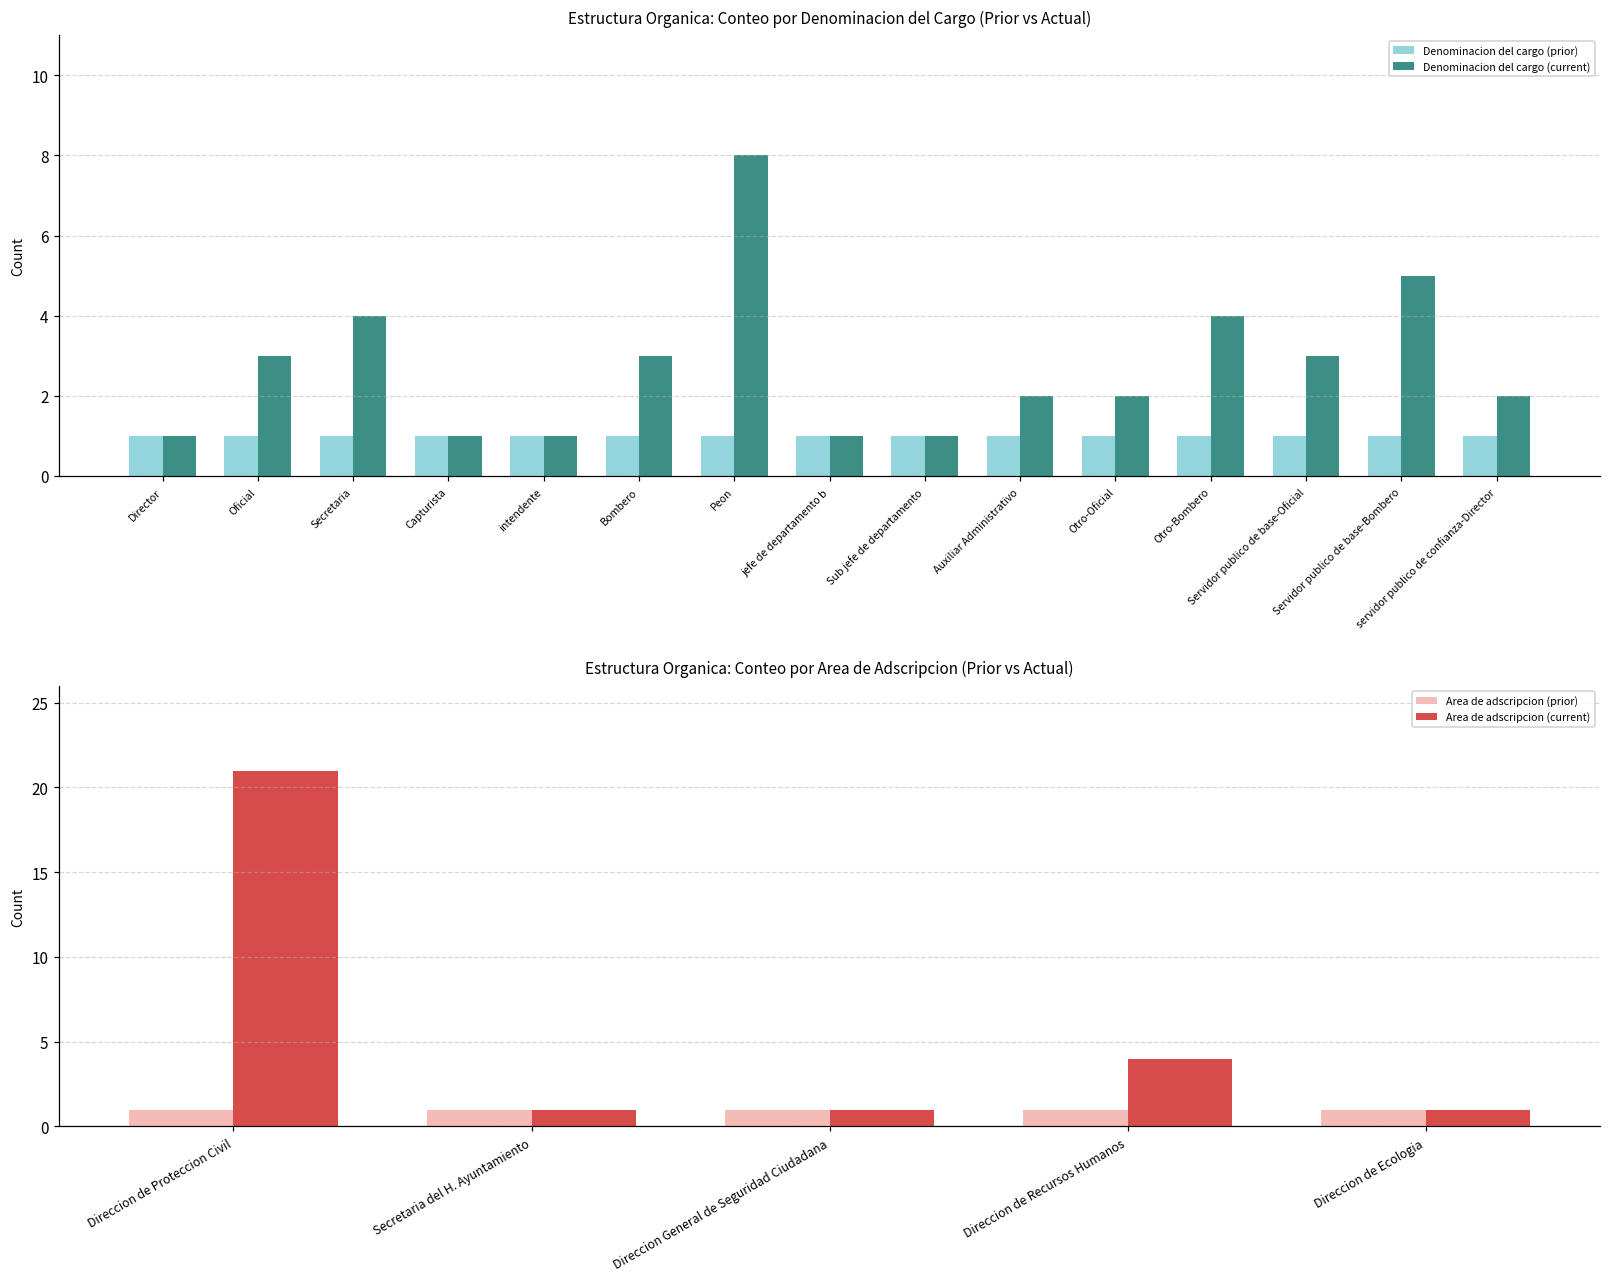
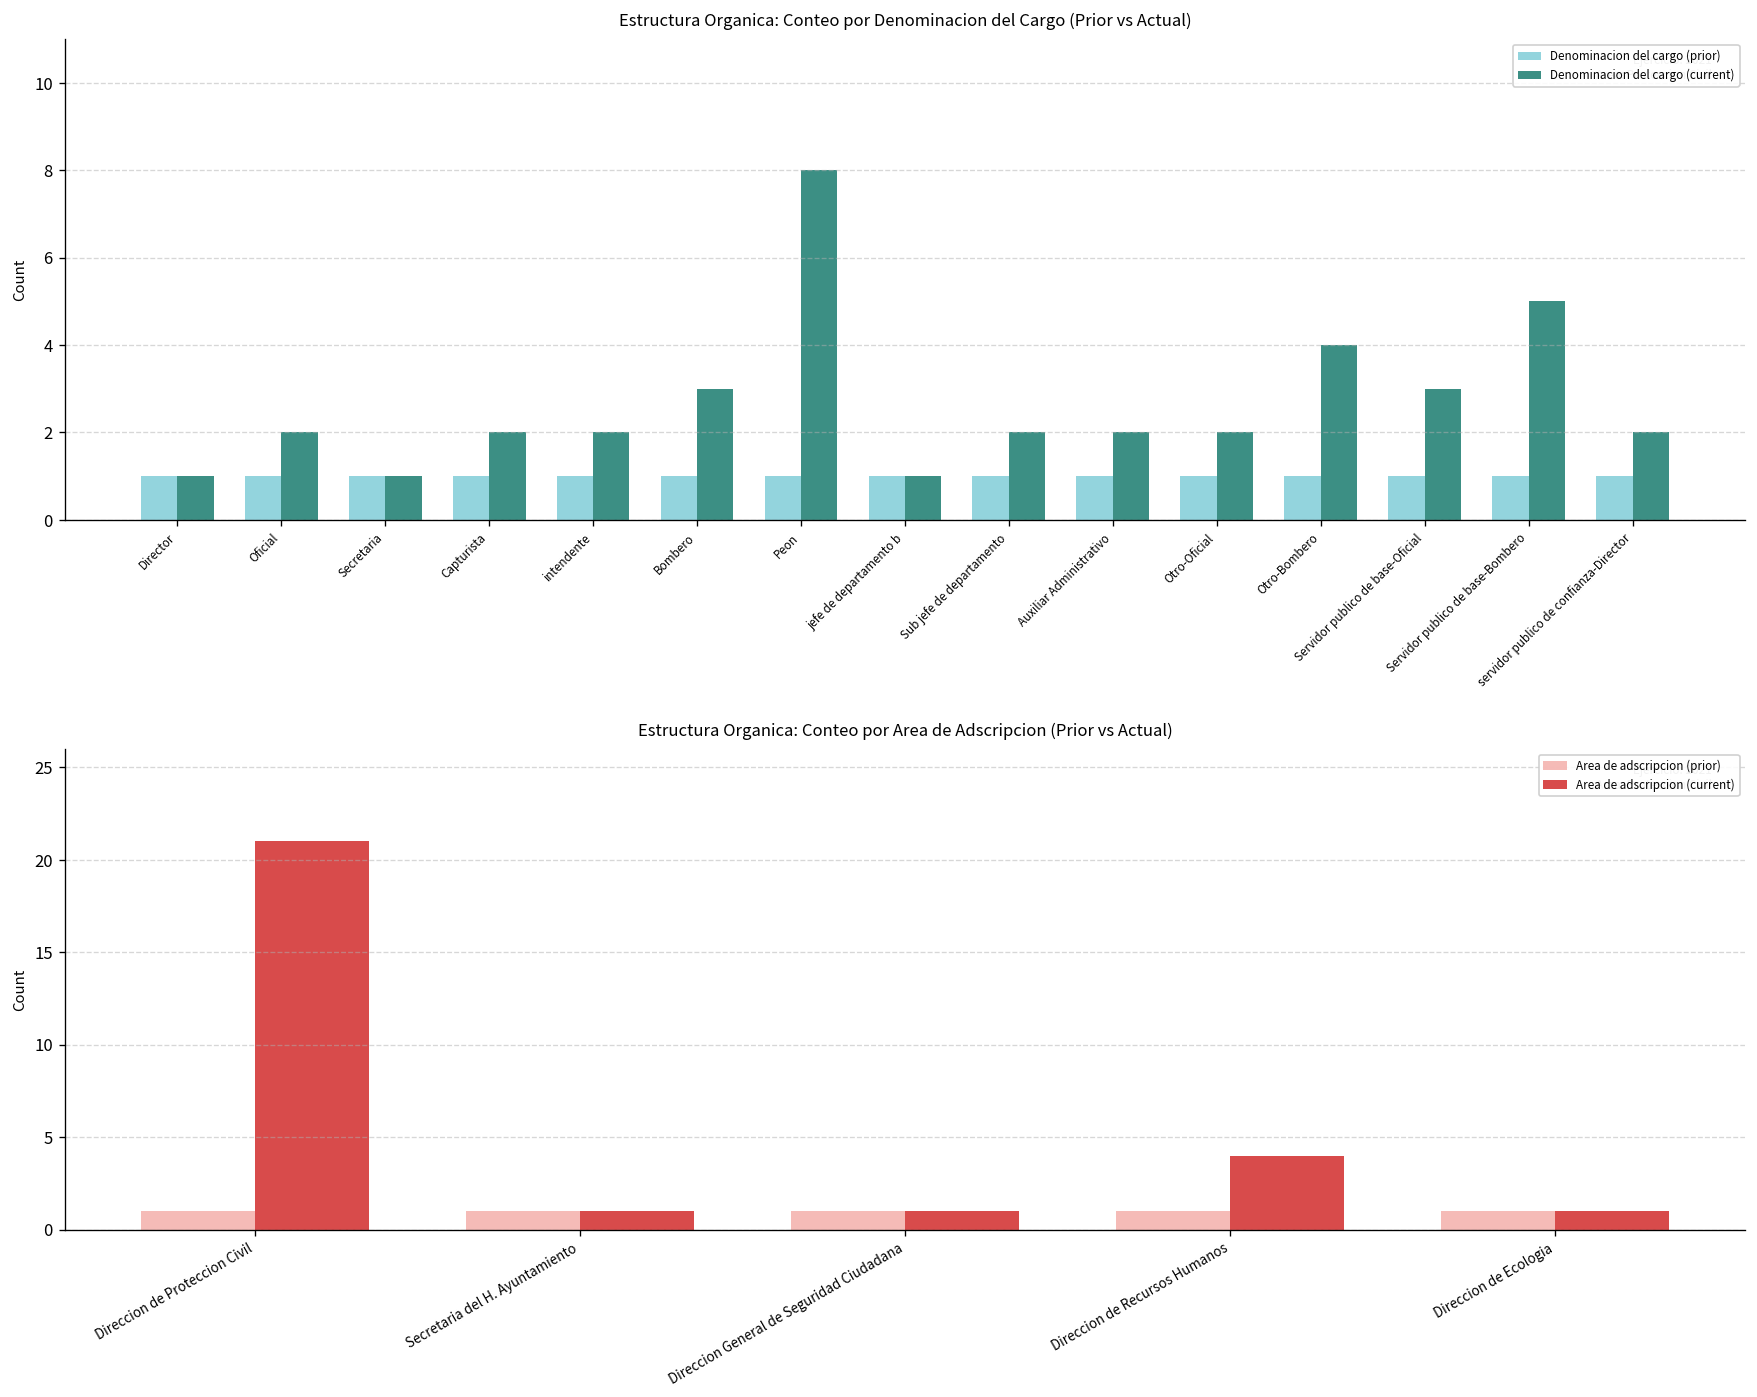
Estructura Organica: Conteo por Denominacion del Cargo (Prior vs Actual), Denominacion del cargo (current), Oficial: 3 -> 2
Estructura Organica: Conteo por Denominacion del Cargo (Prior vs Actual), Denominacion del cargo (current), Secretaria: 4 -> 1
Estructura Organica: Conteo por Denominacion del Cargo (Prior vs Actual), Denominacion del cargo (current), Capturista: 1 -> 2
Estructura Organica: Conteo por Denominacion del Cargo (Prior vs Actual), Denominacion del cargo (current), intendente: 1 -> 2
Estructura Organica: Conteo por Denominacion del Cargo (Prior vs Actual), Denominacion del cargo (current), Sub jefe de departamento: 1 -> 2
